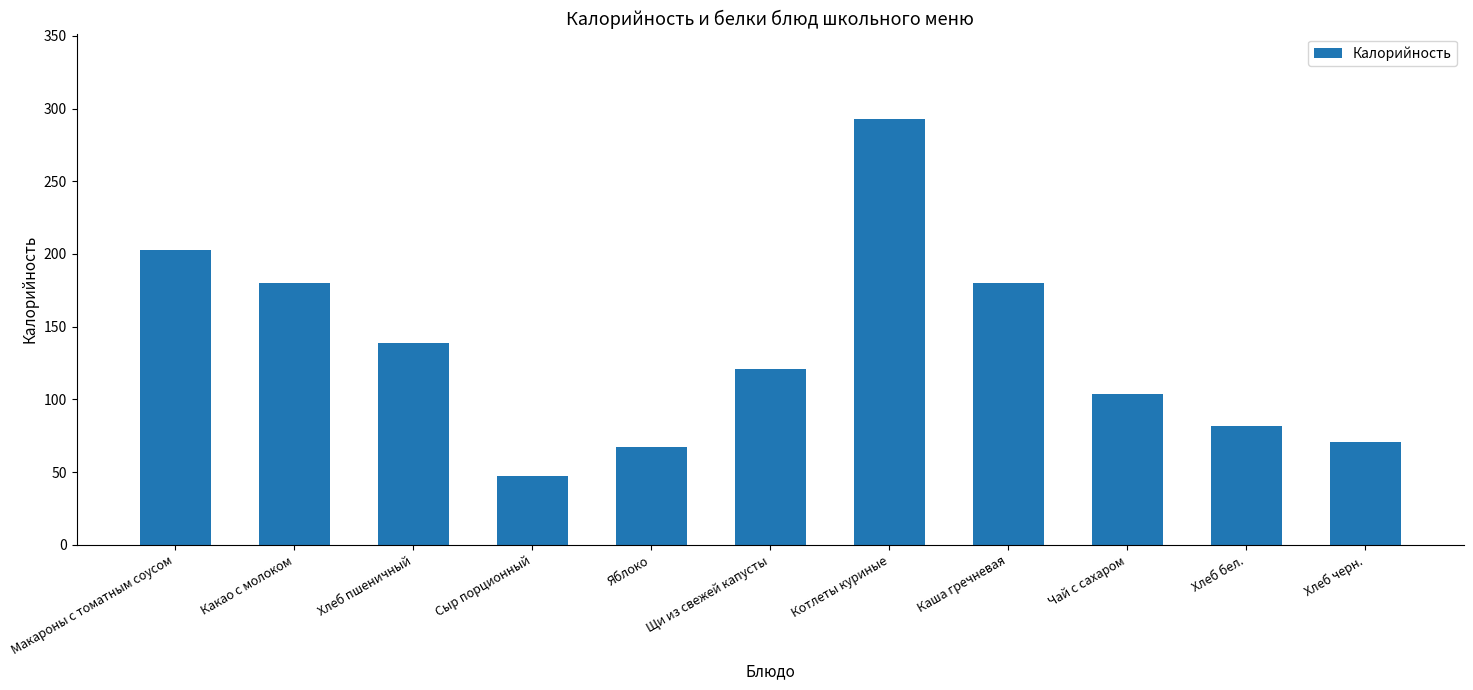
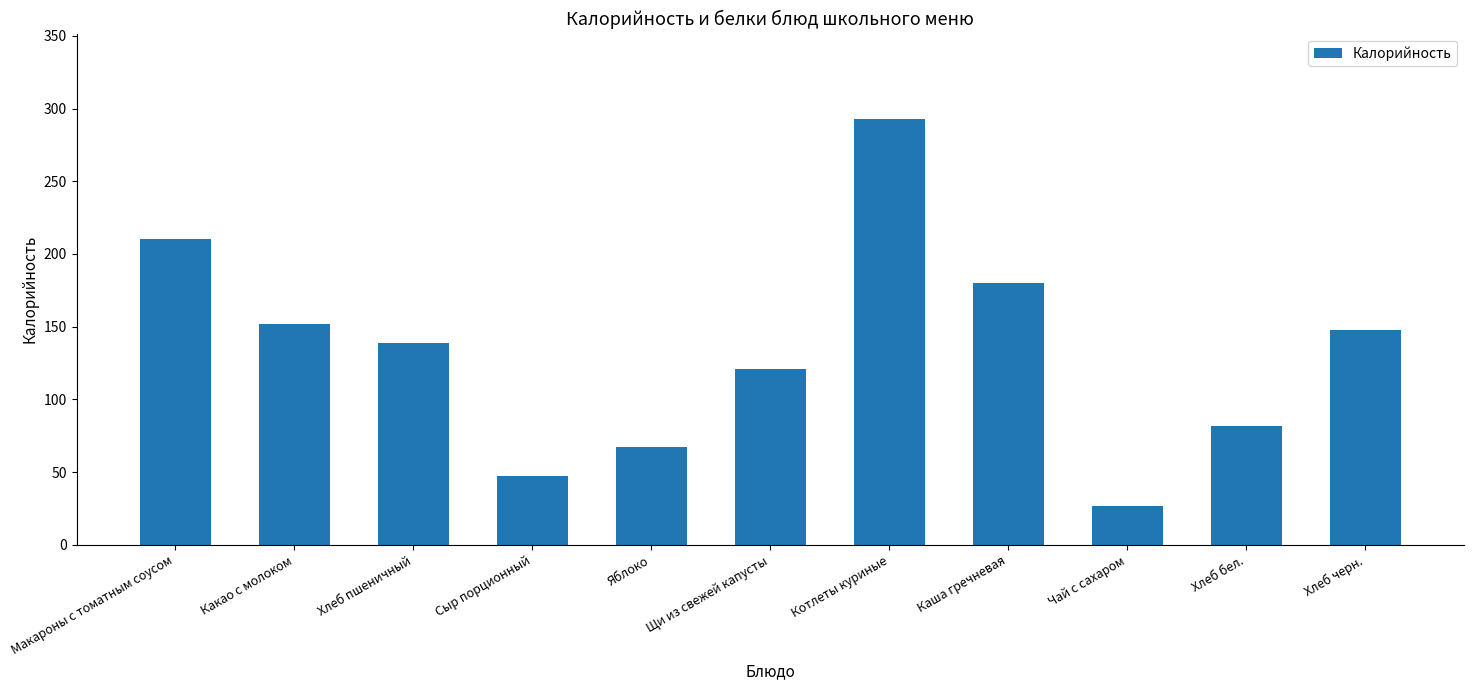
Макароны с томатным соусом: 203 -> 210
Какао с молоком: 180 -> 152
Чай с сахаром: 104 -> 27
Хлеб черн.: 71 -> 148
